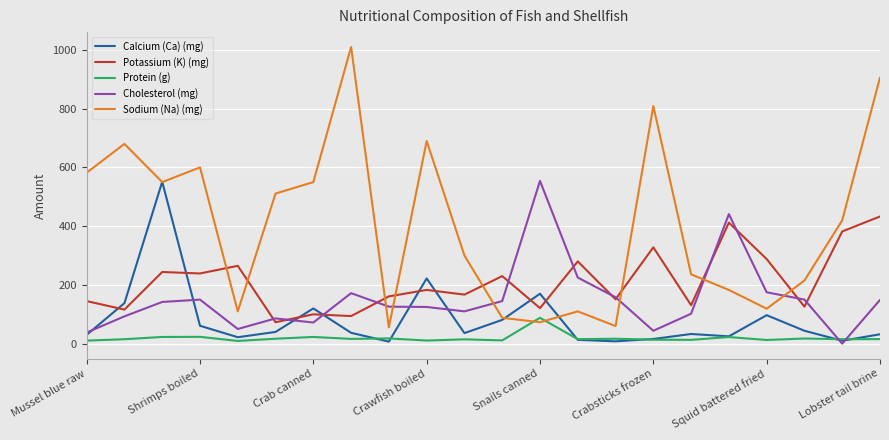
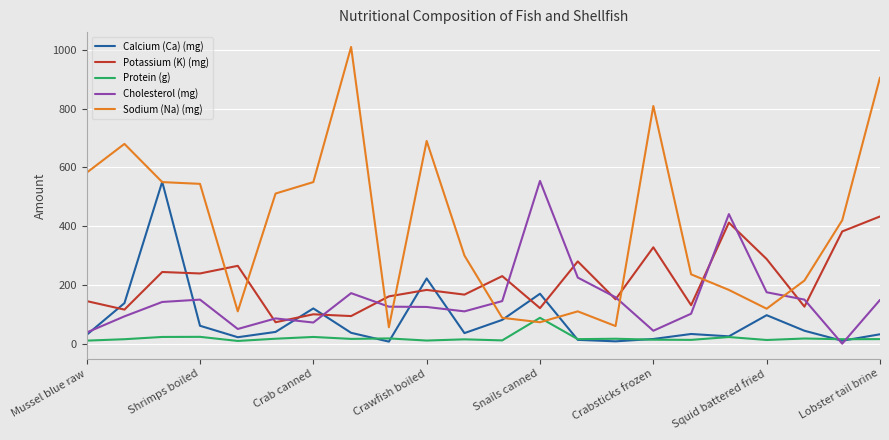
Sodium (Na) (mg), Shrimps boiled: 600 -> 540
